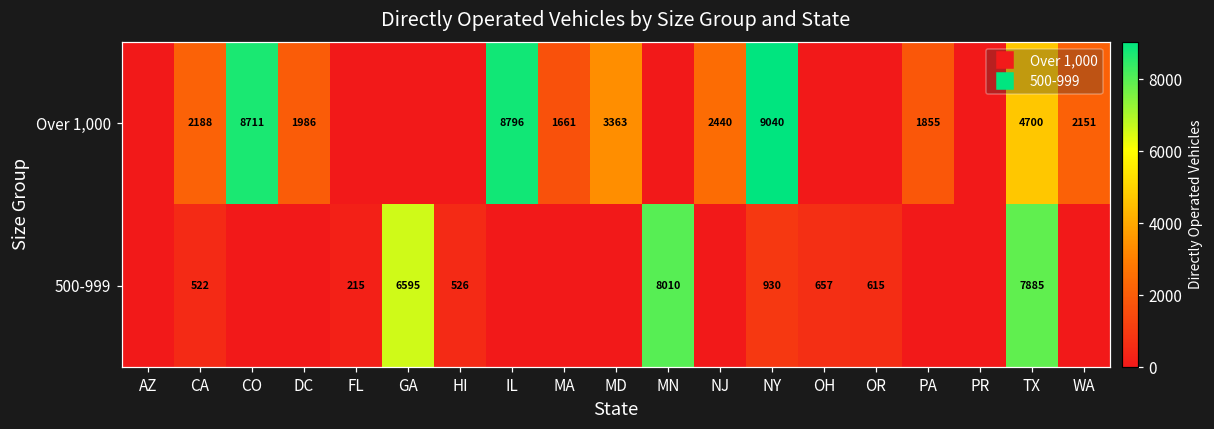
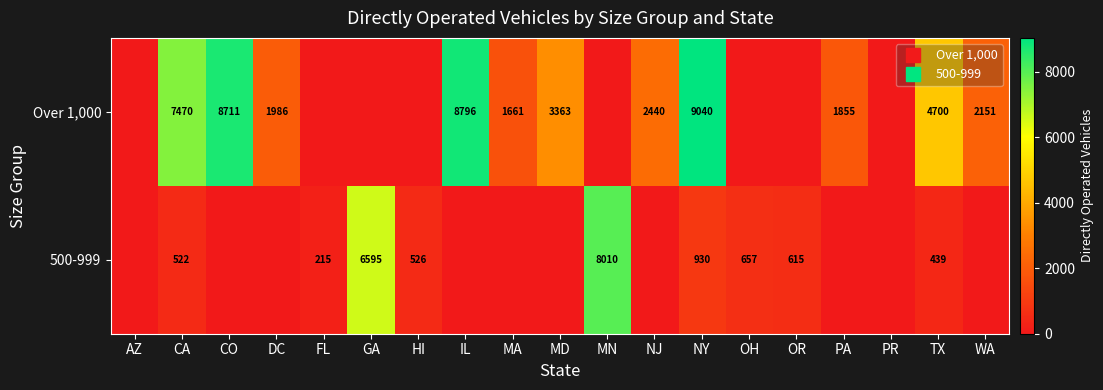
Over 1,000, CA: 2188 -> 7470
500-999, TX: 7885 -> 439
